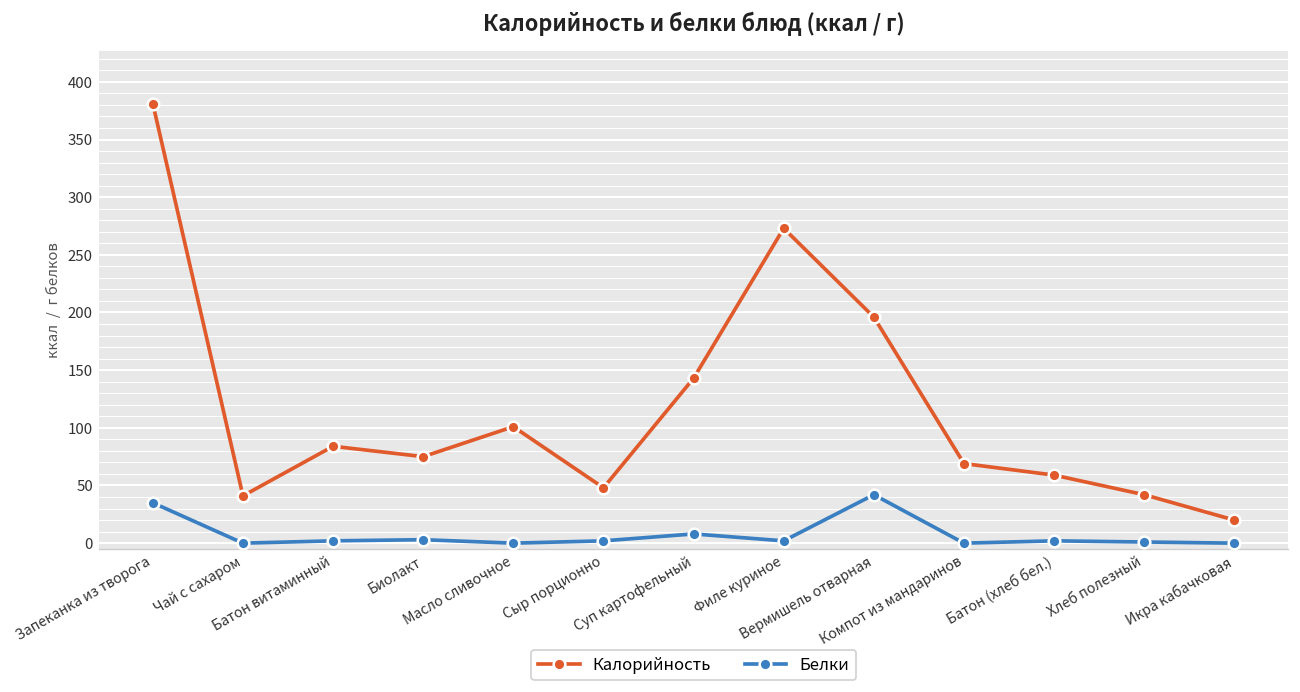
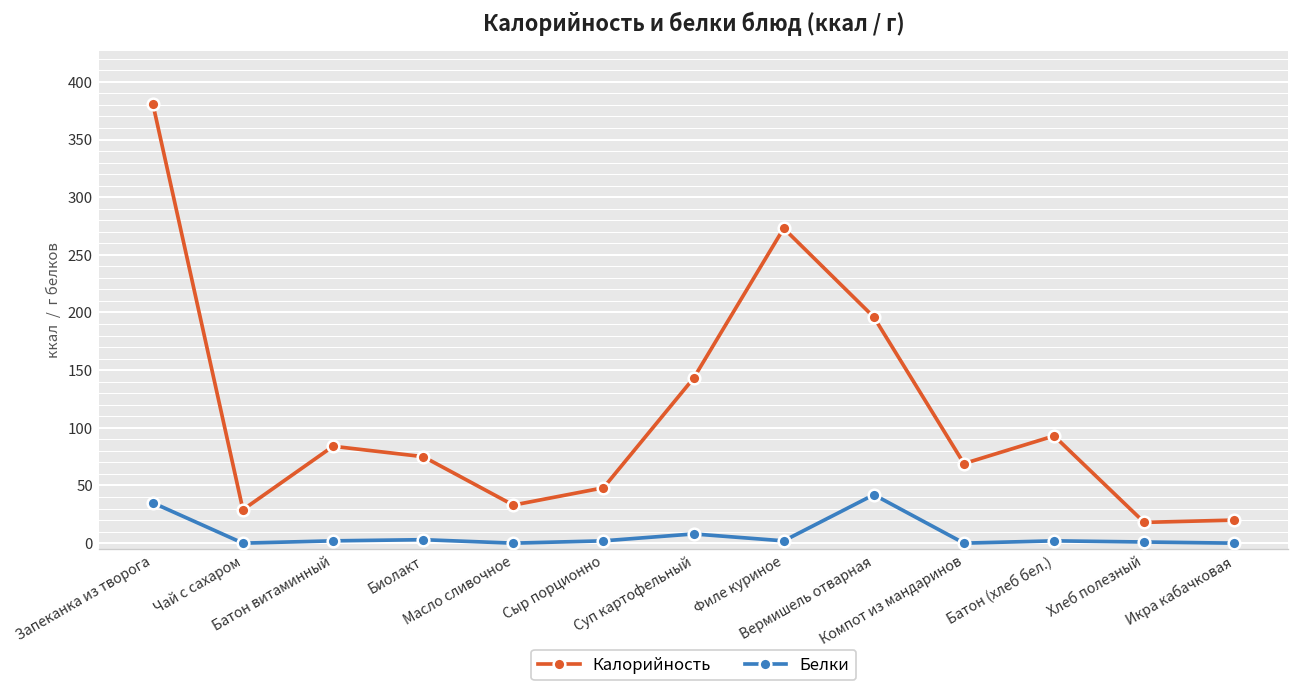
Калорийность, Чай с сахаром: 40 -> 30
Калорийность, Масло сливочное: 100 -> 30
Калорийность, Батон (хлеб бел.): 60 -> 90
Калорийность, Хлеб полезный: 40 -> 20
